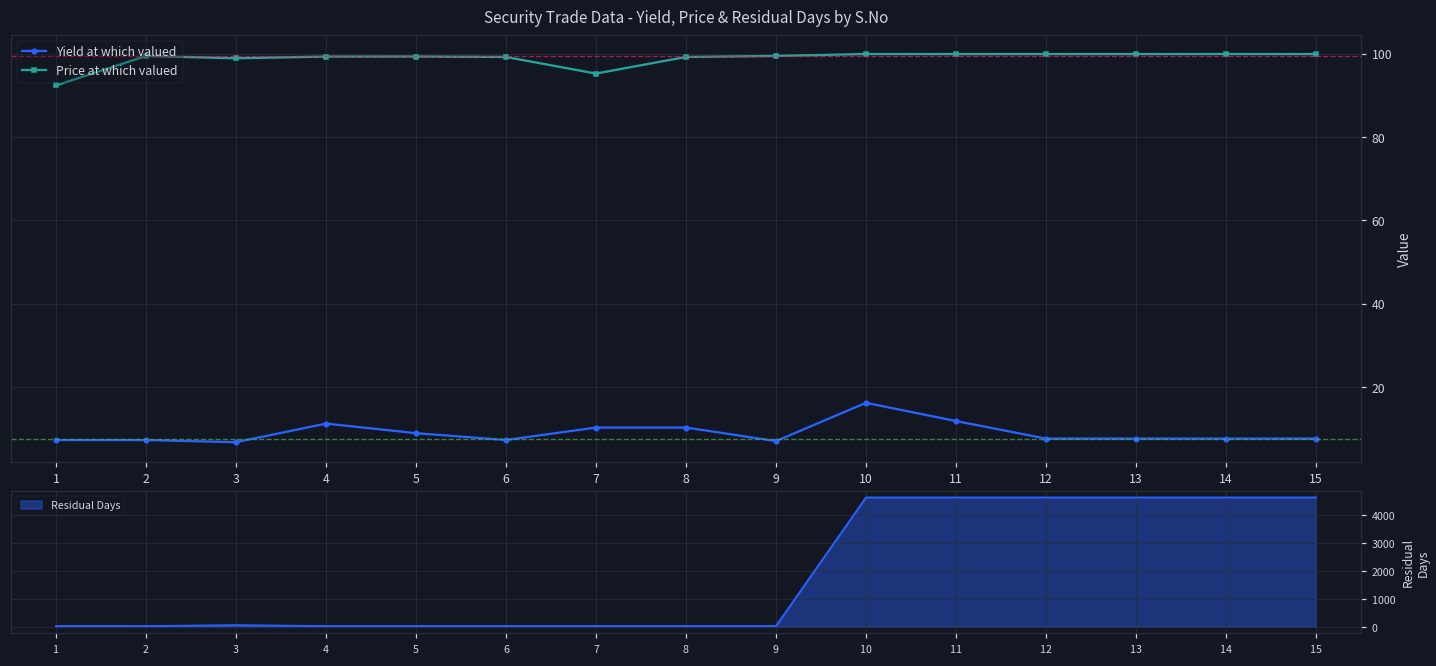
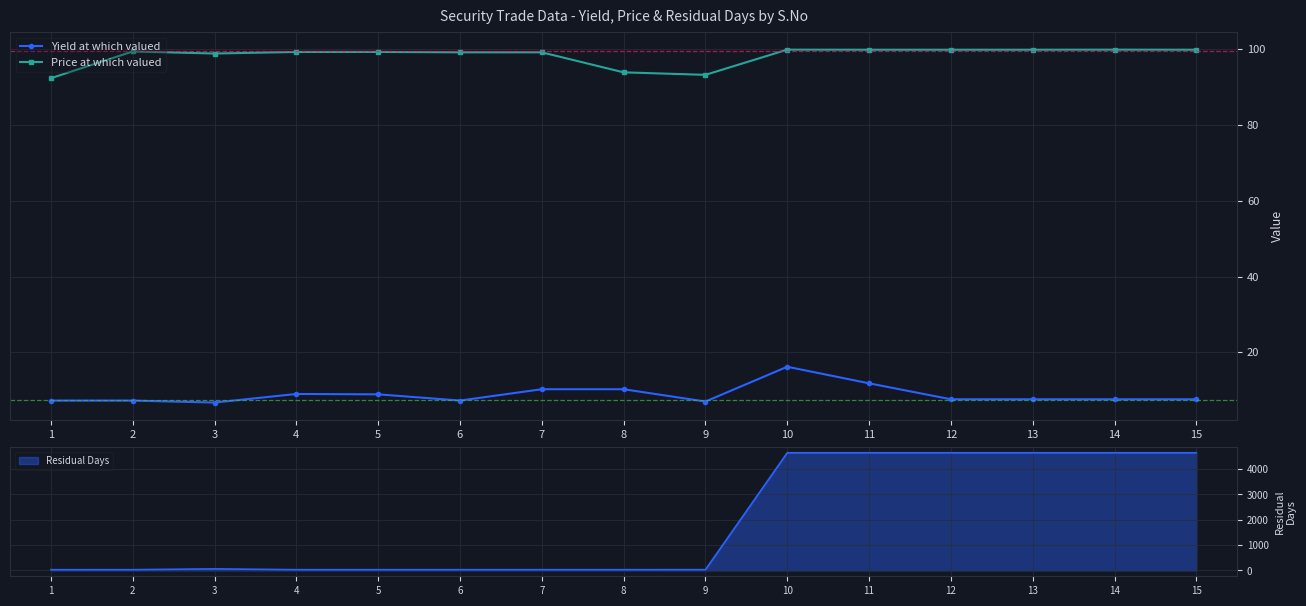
Security Trade Data - Yield, Price & Residual Days by S.No, Yield at which valued, 4: 11 -> 9
Security Trade Data - Yield, Price & Residual Days by S.No, Price at which valued, 7: 95 -> 99
Security Trade Data - Yield, Price & Residual Days by S.No, Price at which valued, 8: 99 -> 94
Security Trade Data - Yield, Price & Residual Days by S.No, Price at which valued, 9: 99 -> 93
